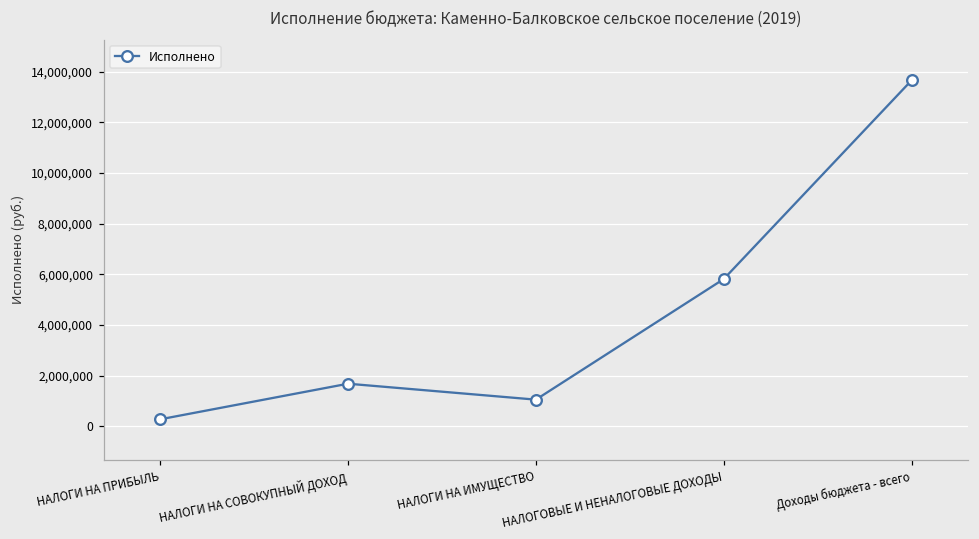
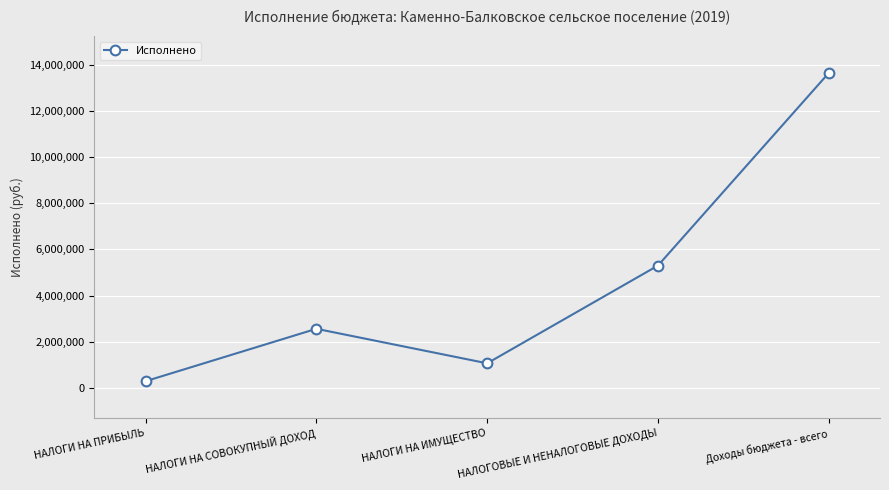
НАЛОГИ НА СОВОКУПНЫЙ ДОХОД: 1,700,000 -> 2,600,000
НАЛОГОВЫЕ И НЕНАЛОГОВЫЕ ДОХОДЫ: 5,800,000 -> 5,300,000
